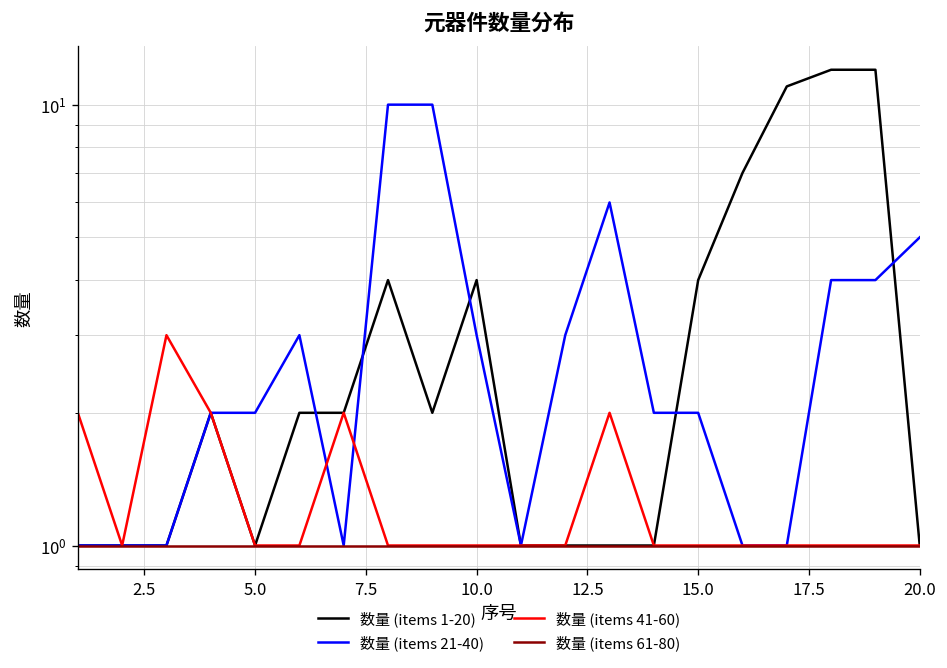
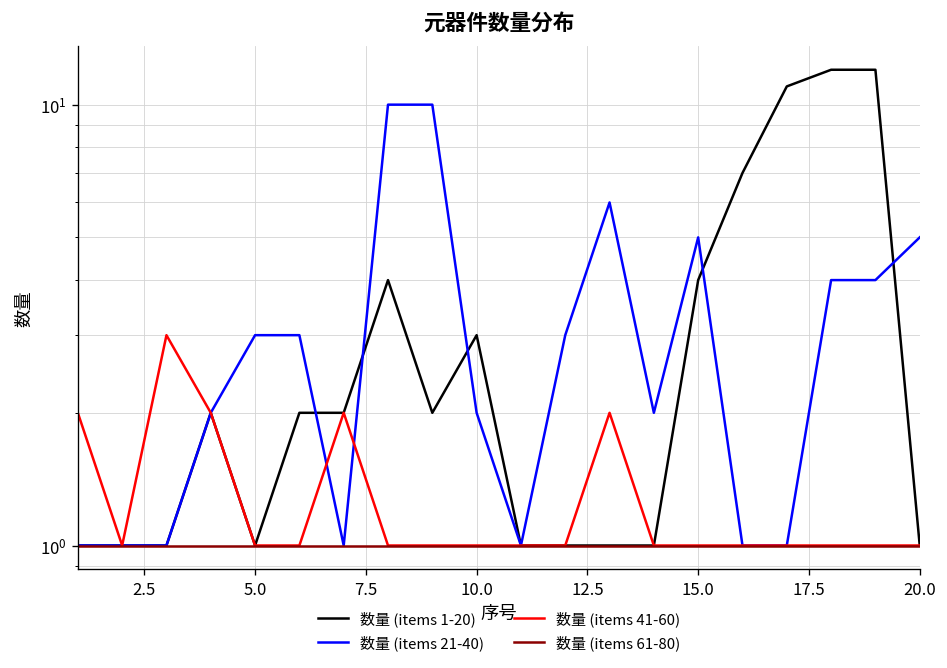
数量 (items 21-40), 5.0: 2 -> 3
数量 (items 1-20), 10.0: 4 -> 3
数量 (items 21-40), 10.0: 3 -> 2
数量 (items 21-40), 15.0: 2 -> 5
